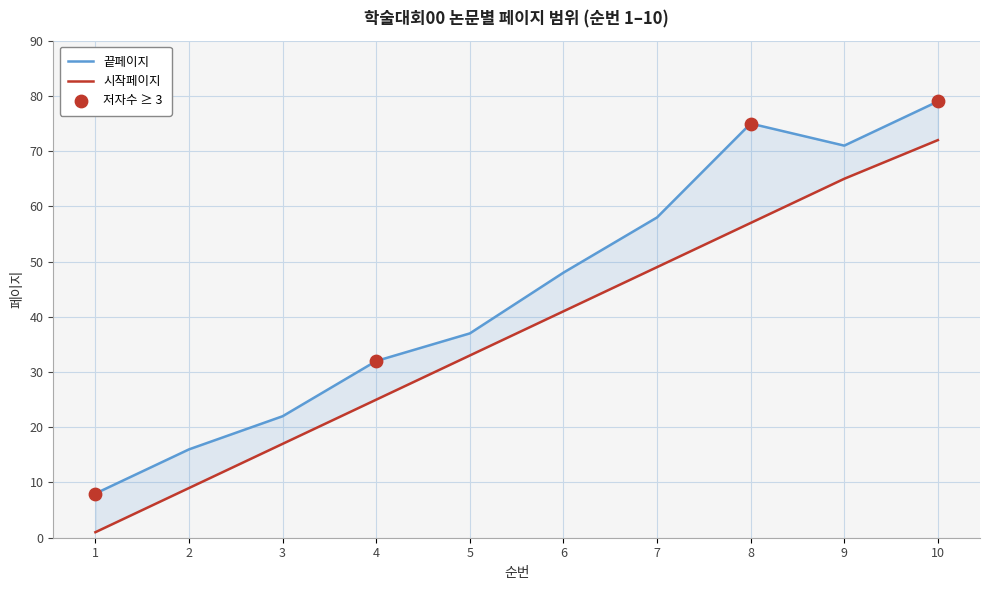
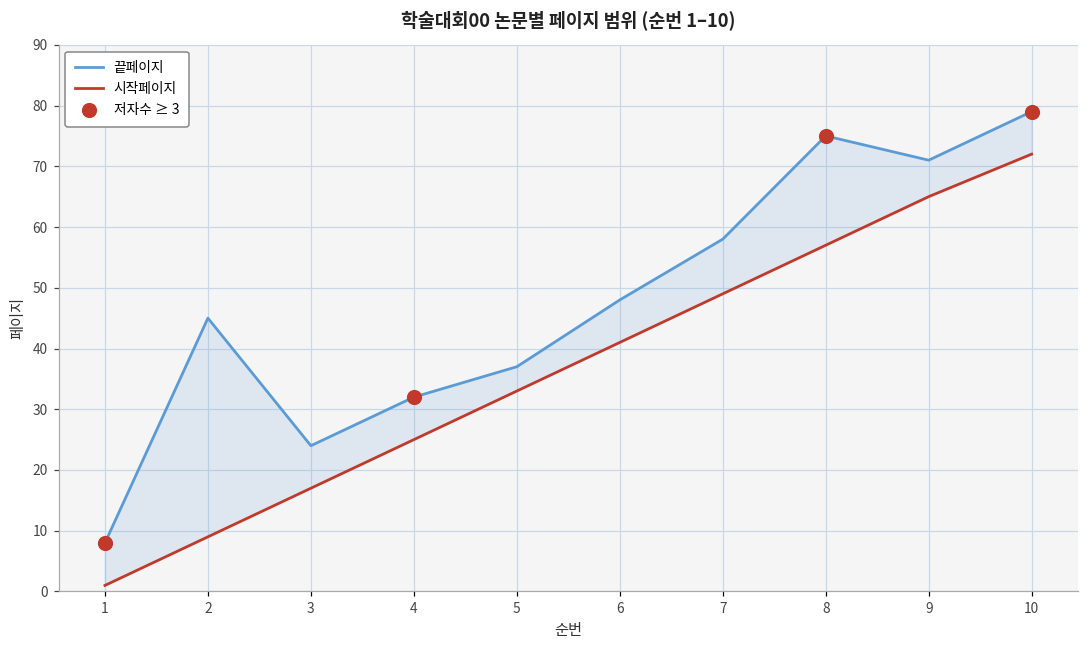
끝페이지, 2: 16 -> 45
끝페이지, 3: 22 -> 24
